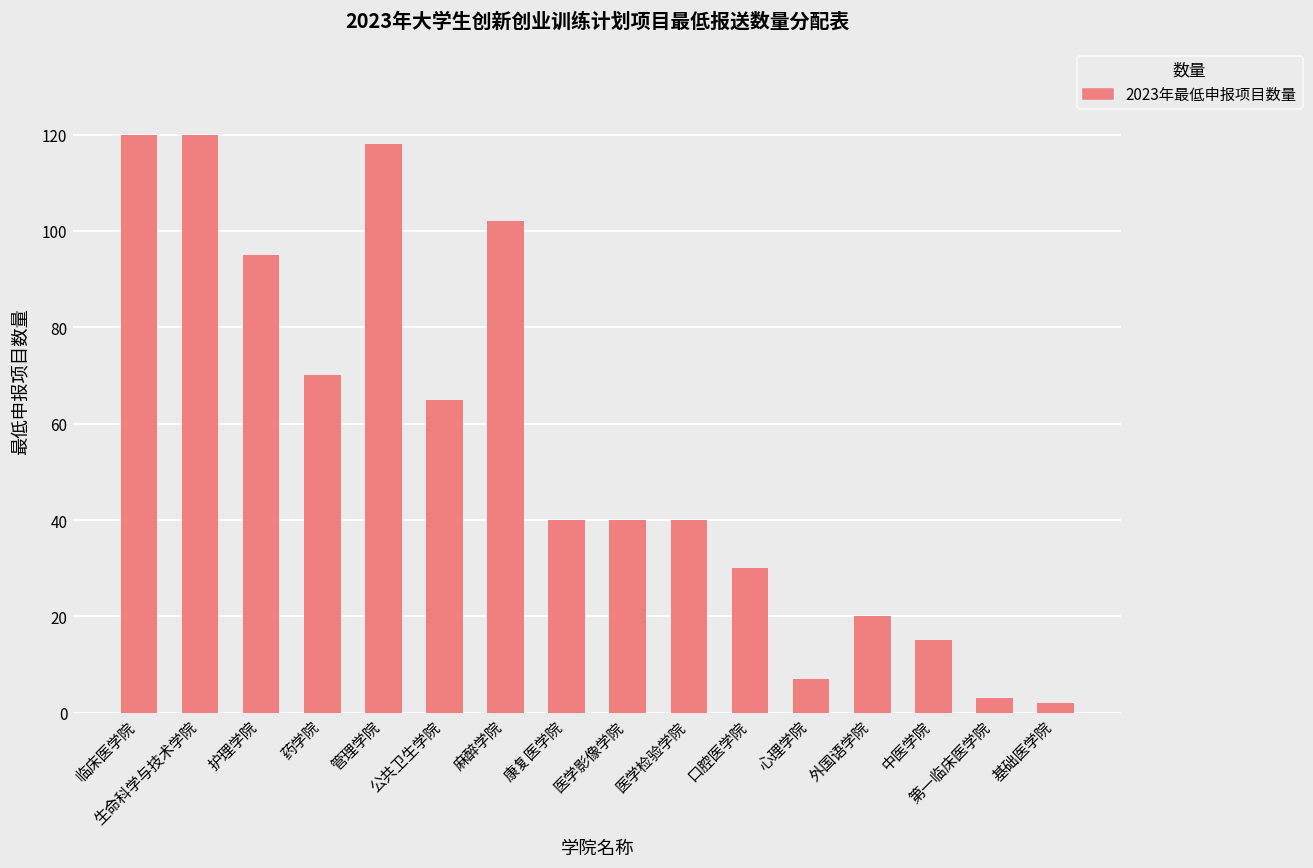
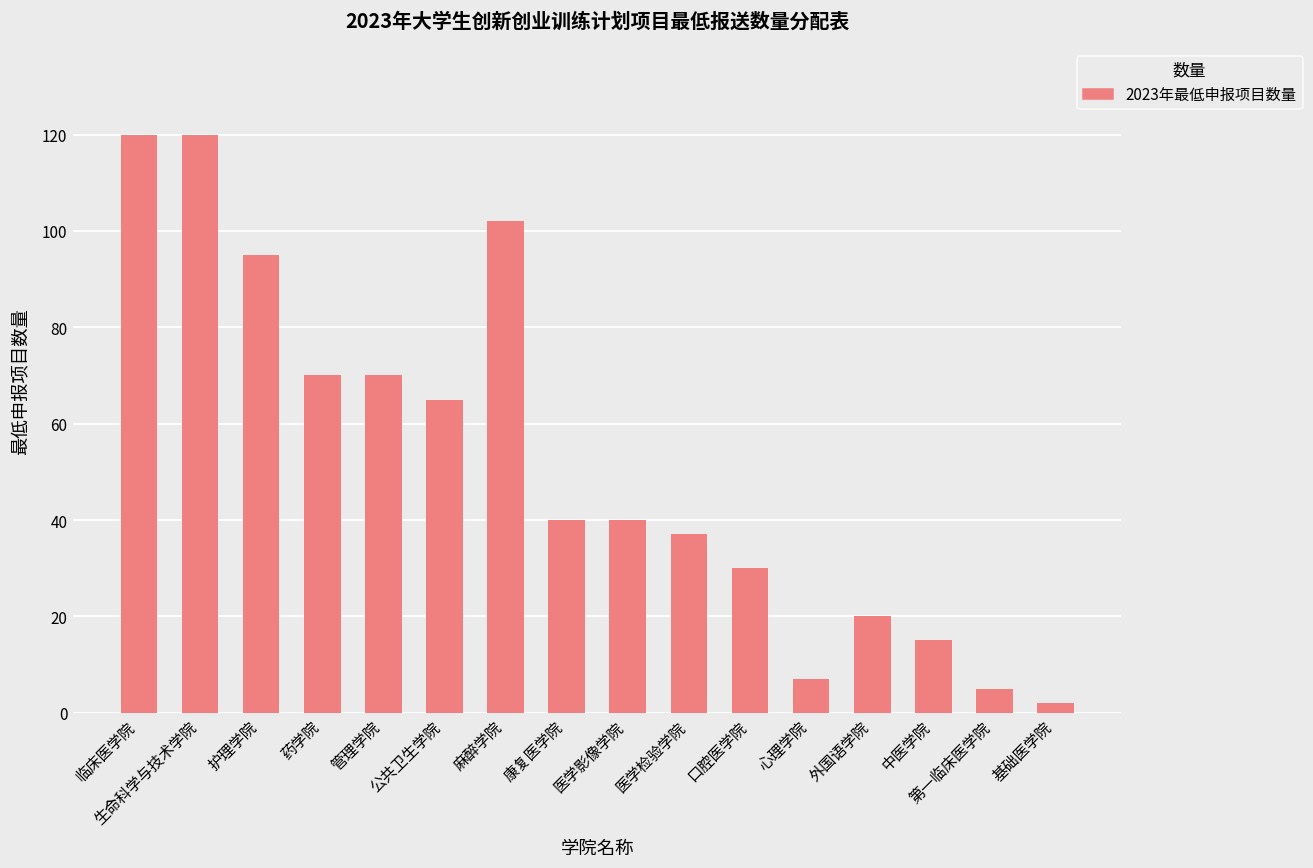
管理学院: 118 -> 70
医学检验学院: 40 -> 37
第一临床医学院: 3 -> 5
